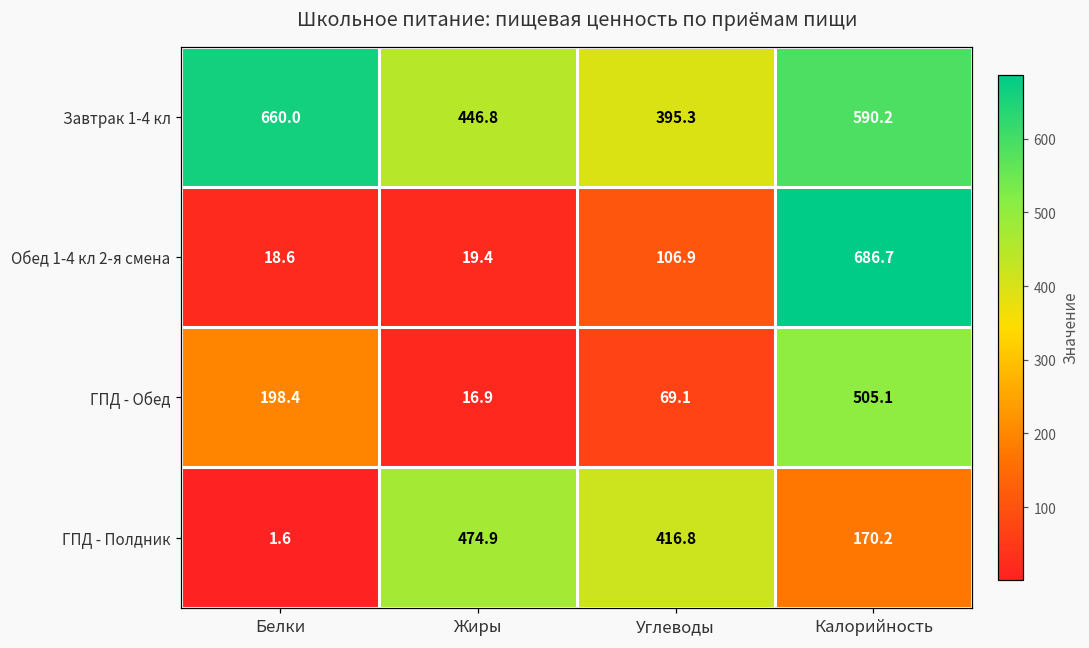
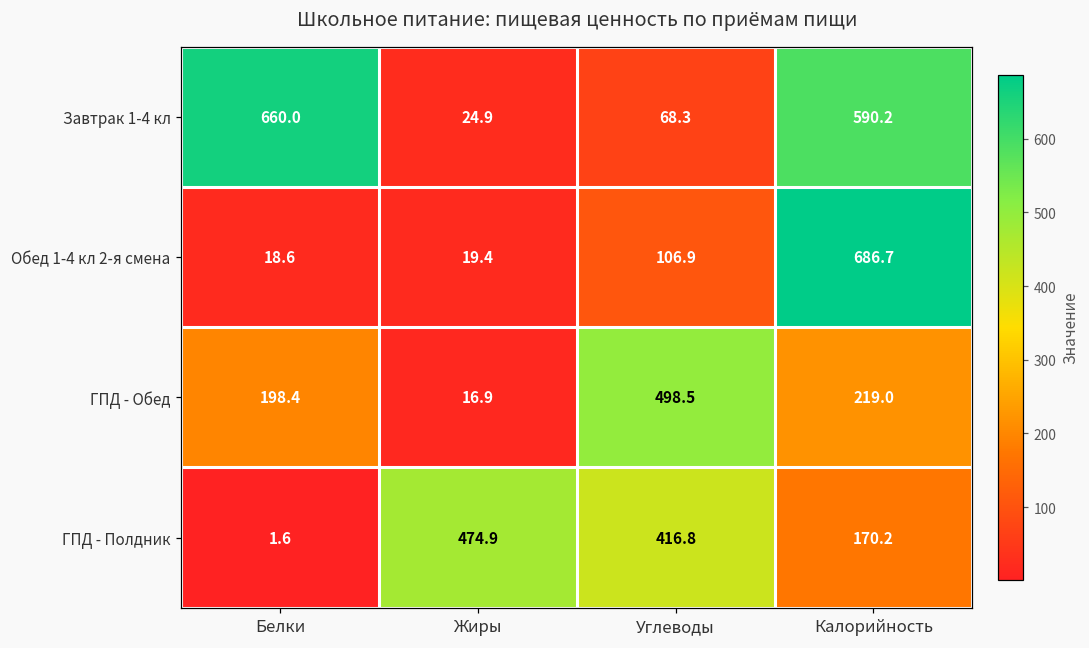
Завтрак 1-4 кл, Жиры: 446.8 -> 24.9
Завтрак 1-4 кл, Углеводы: 395.3 -> 68.3
ГПД - Обед, Углеводы: 69.1 -> 498.5
ГПД - Обед, Калорийность: 505.1 -> 219.0
